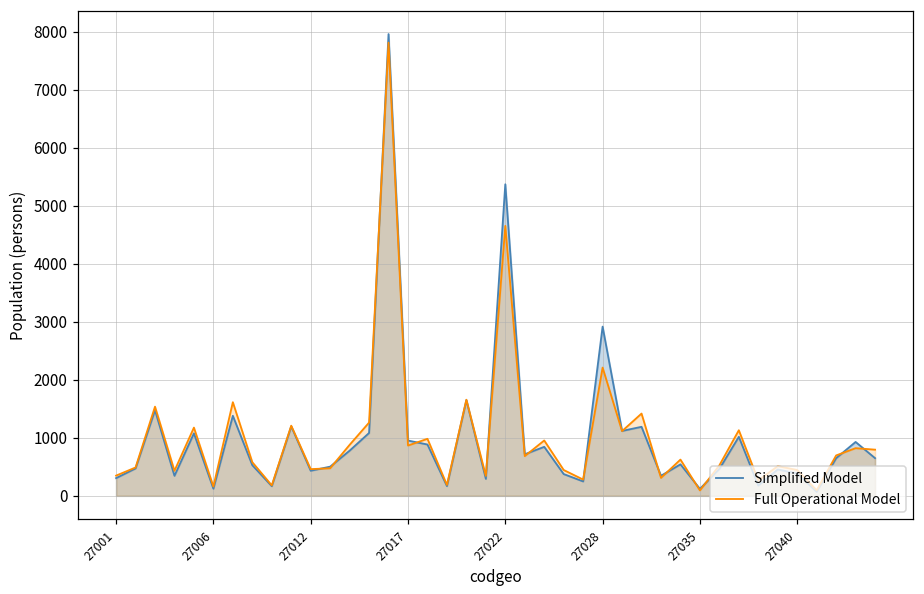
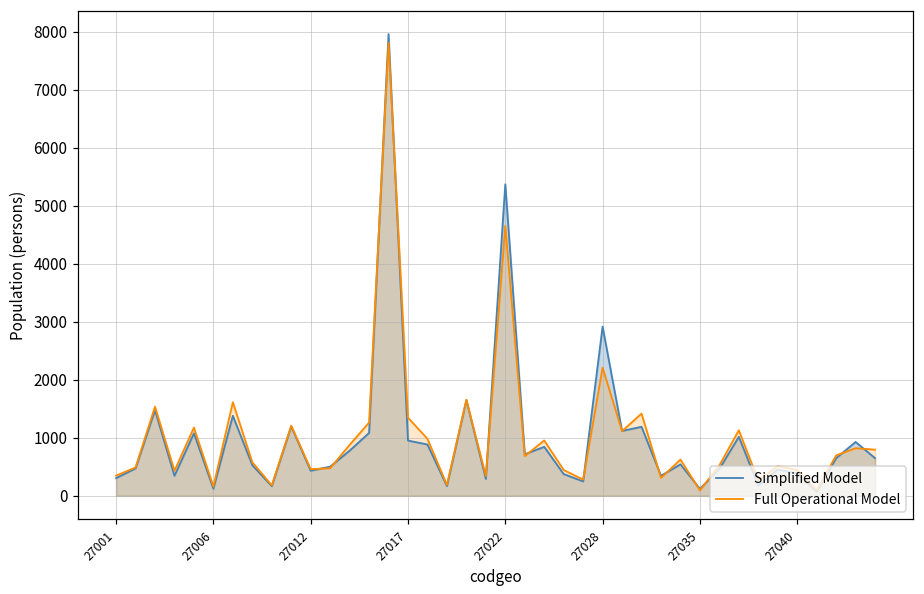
Full Operational Model, 27017: 900 -> 1300
